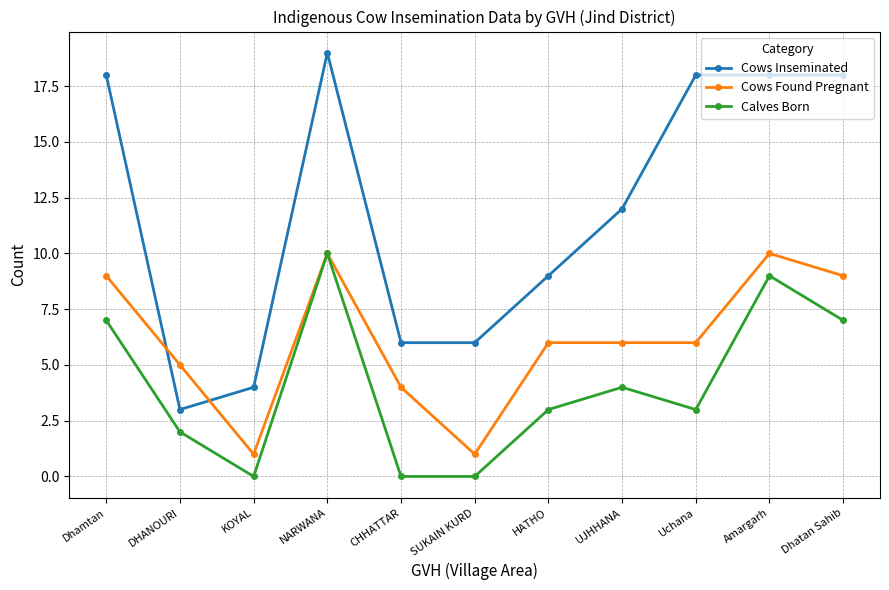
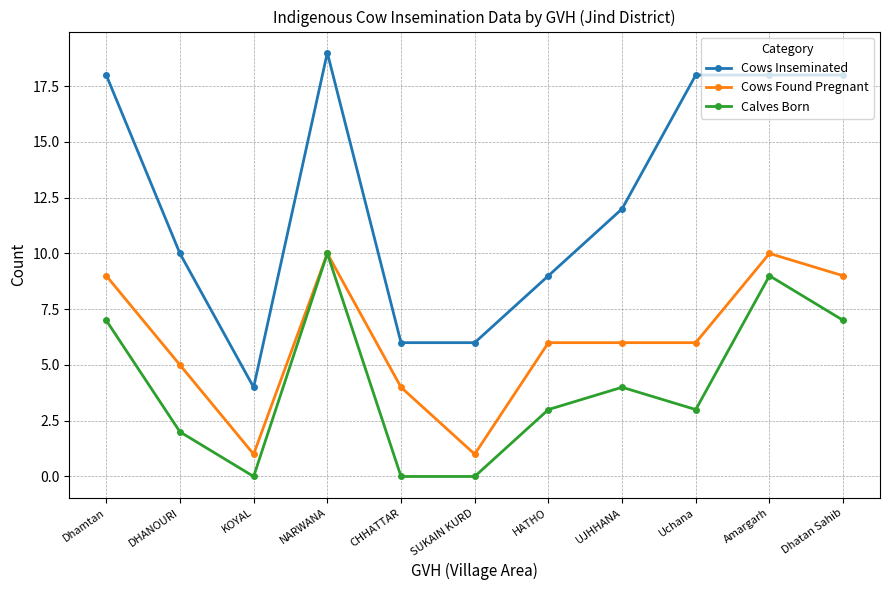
Cows Inseminated, DHANOURI: 3 -> 10
